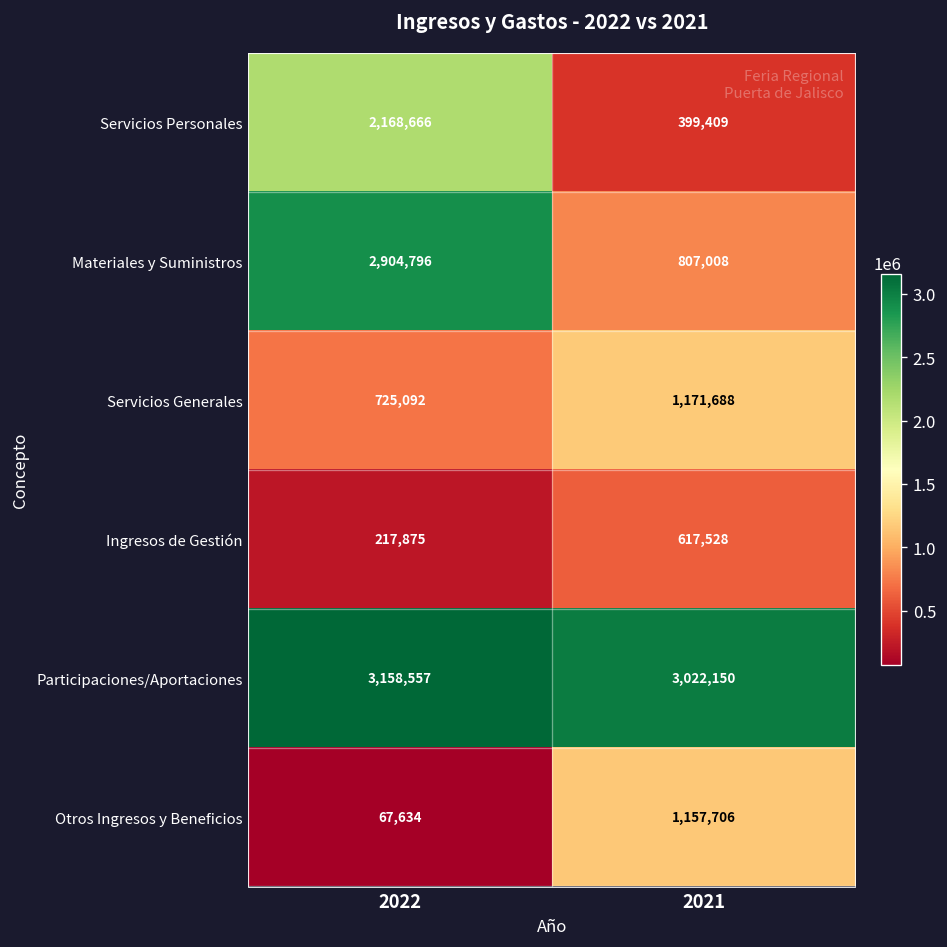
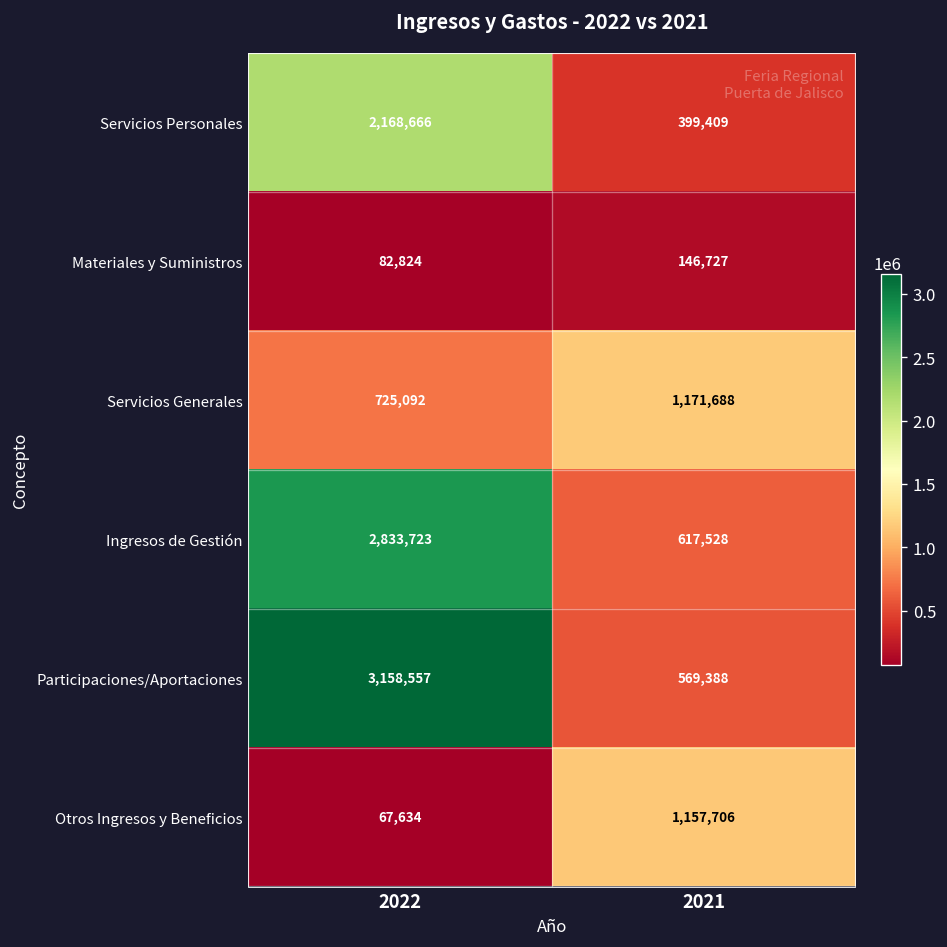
Materiales y Suministros, 2022: 2,904,796 -> 82,824
Materiales y Suministros, 2021: 807,008 -> 146,727
Ingresos de Gestión, 2022: 217,875 -> 2,833,723
Participaciones/Aportaciones, 2021: 3,022,150 -> 569,388
